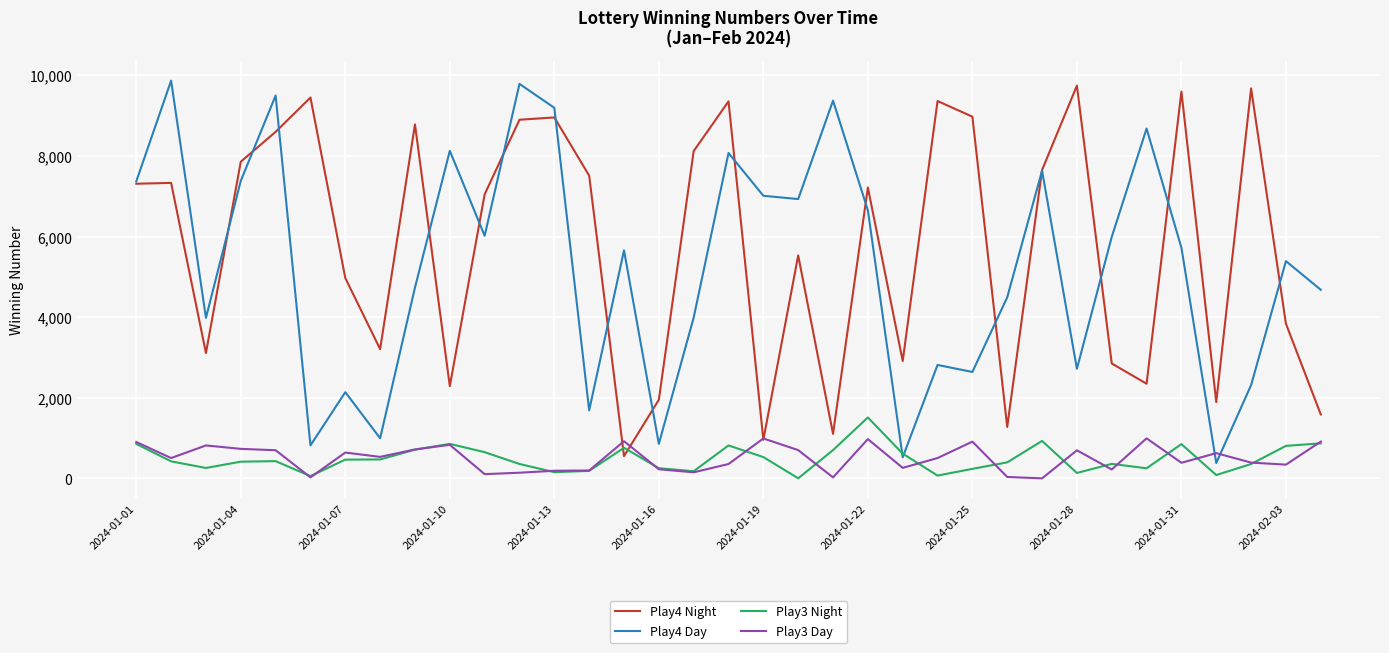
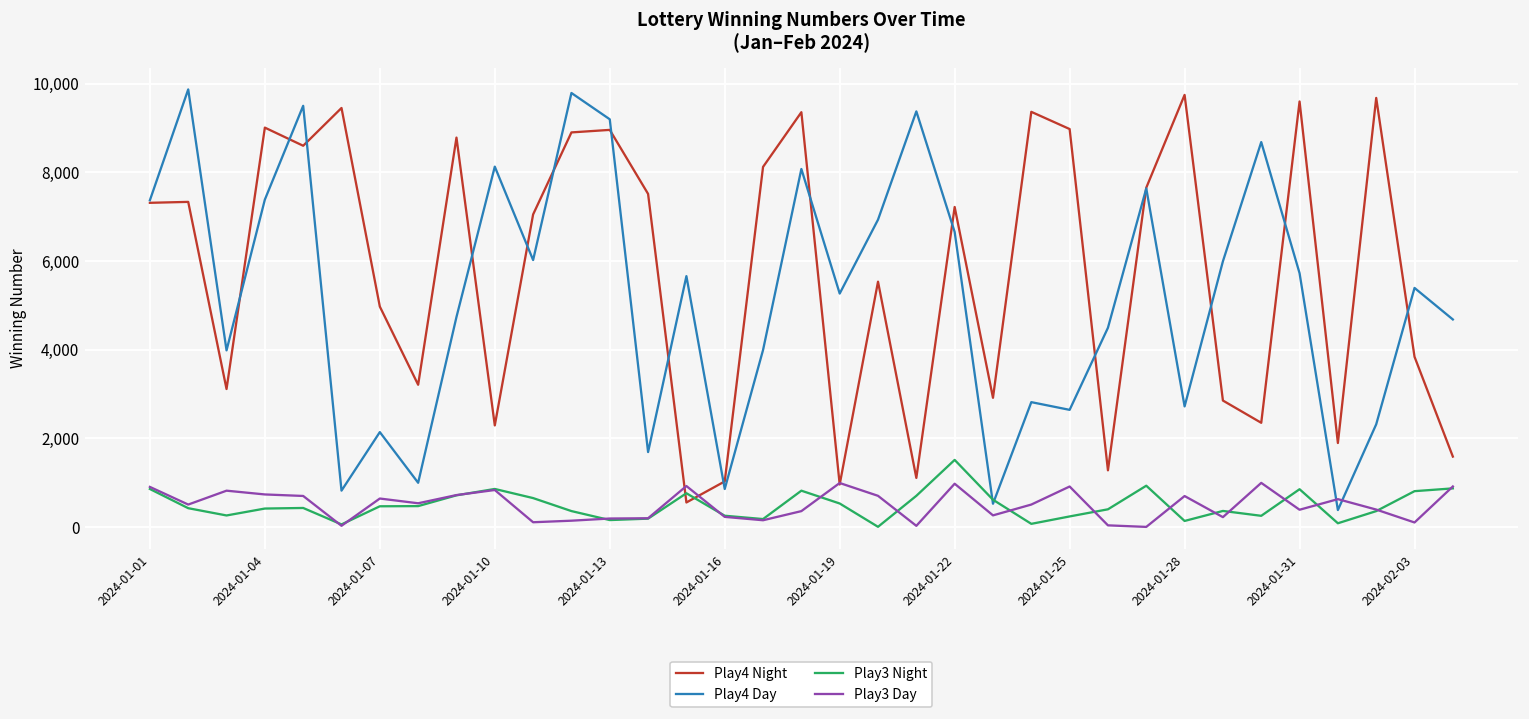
Play4 Night, 2024-01-04: 7,900 -> 9,000
Play4 Night, 2024-01-16: 2,000 -> 1,000
Play4 Day, 2024-01-19: 7,000 -> 5,300
Play3 Day, 2024-02-03: 300 -> 100
